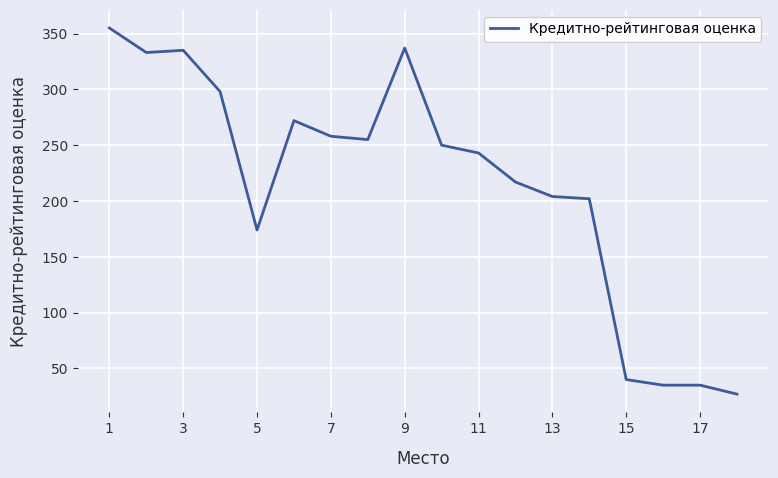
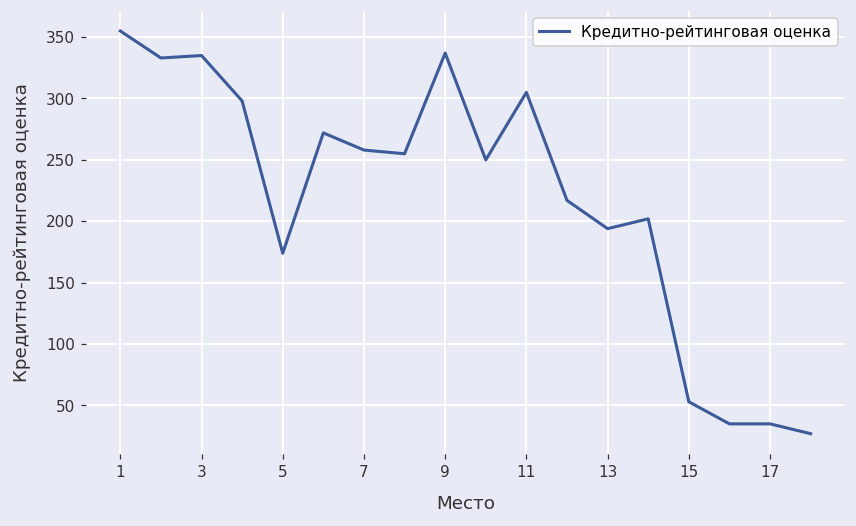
11: 243 -> 305
13: 204 -> 194
15: 40 -> 53
